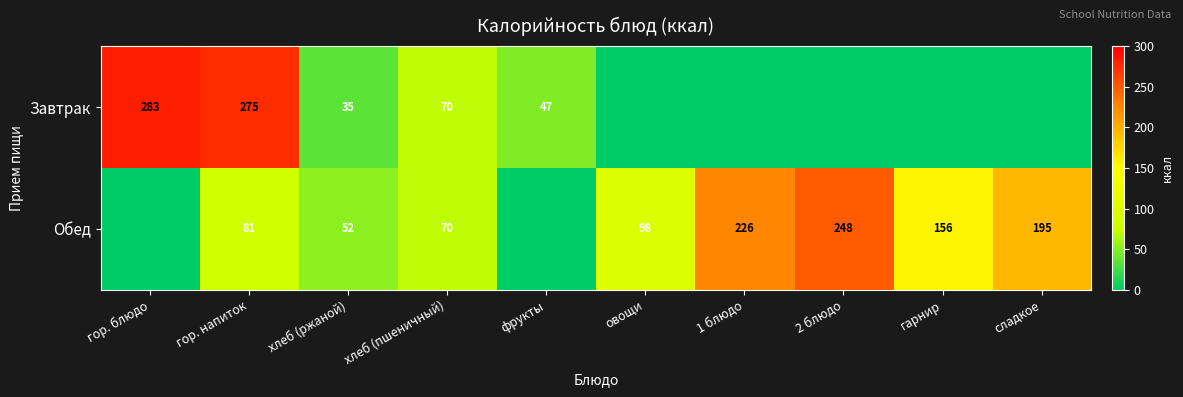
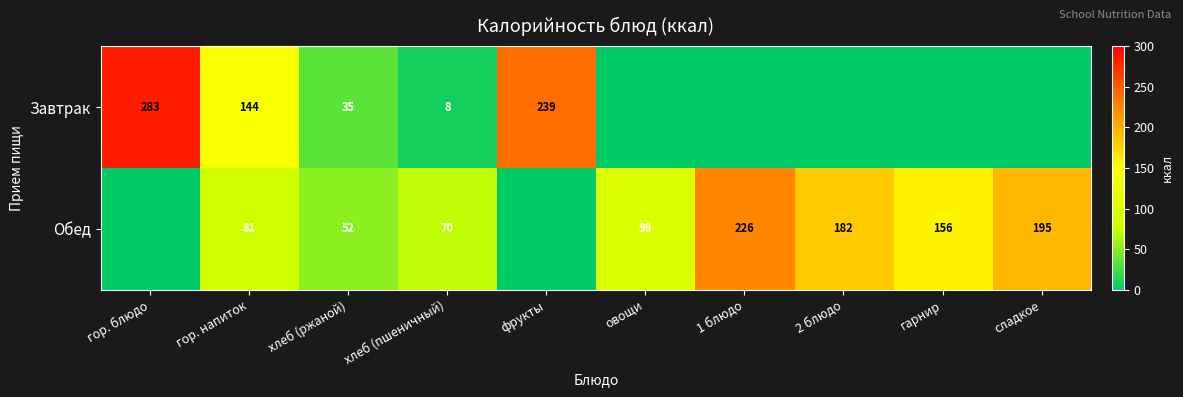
Завтрак, гор. напиток: 275 -> 144
Завтрак, хлеб (пшеничный): 70 -> 8
Завтрак, фрукты: 47 -> 239
Обед, 2 блюдо: 248 -> 182
